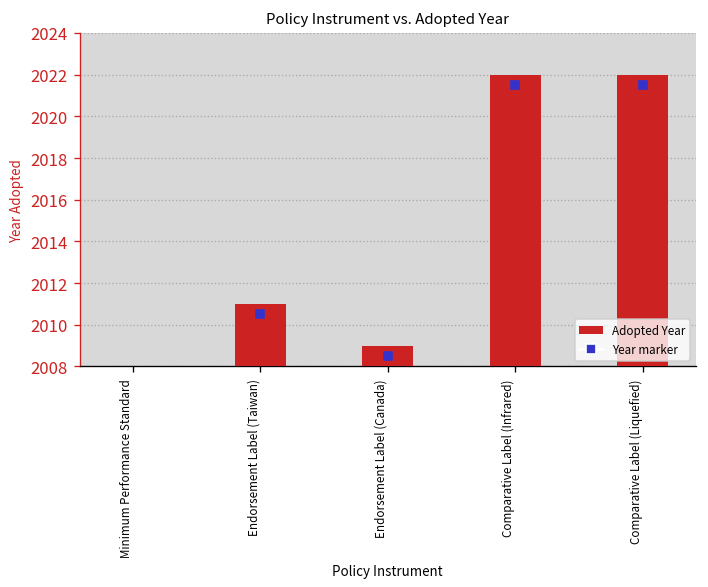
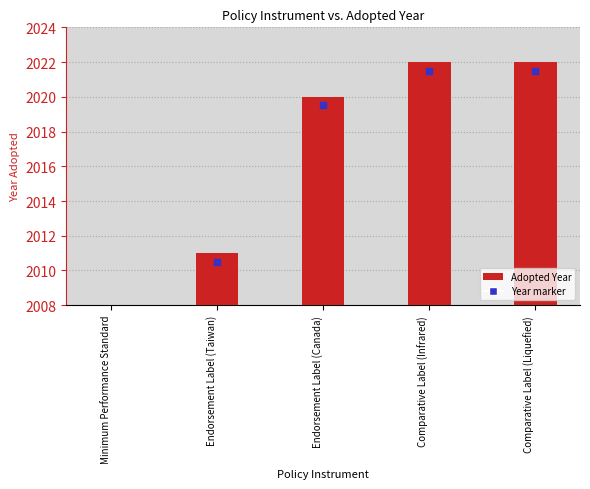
Adopted Year, Endorsement Label (Canada): 2009 -> 2020
